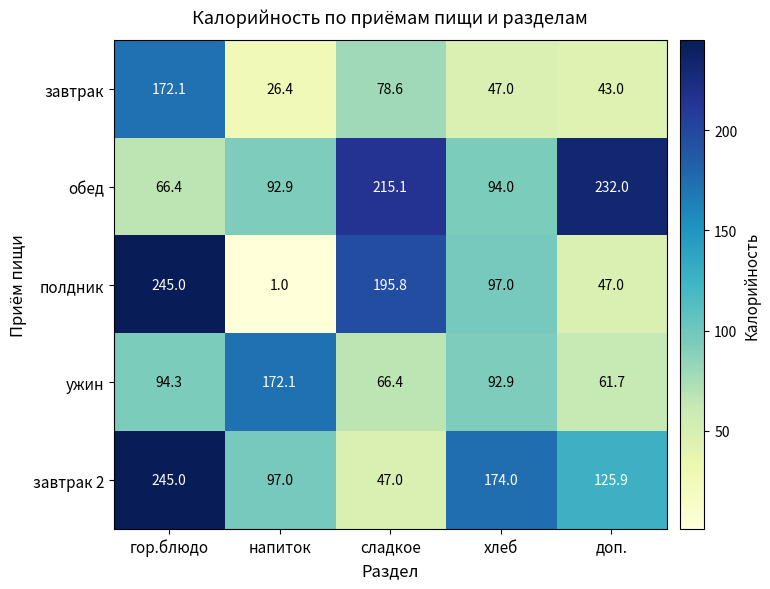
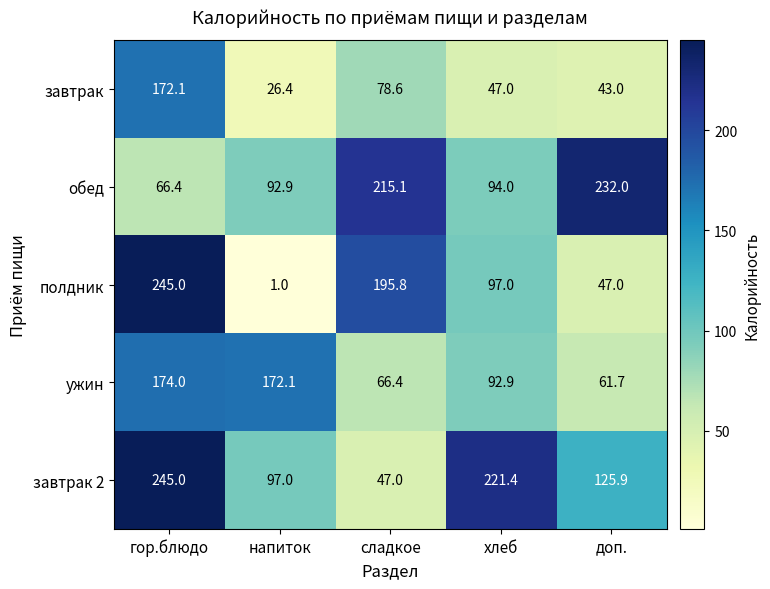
ужин, гор.блюдо: 94.3 -> 174.0
завтрак 2, хлеб: 174.0 -> 221.4
